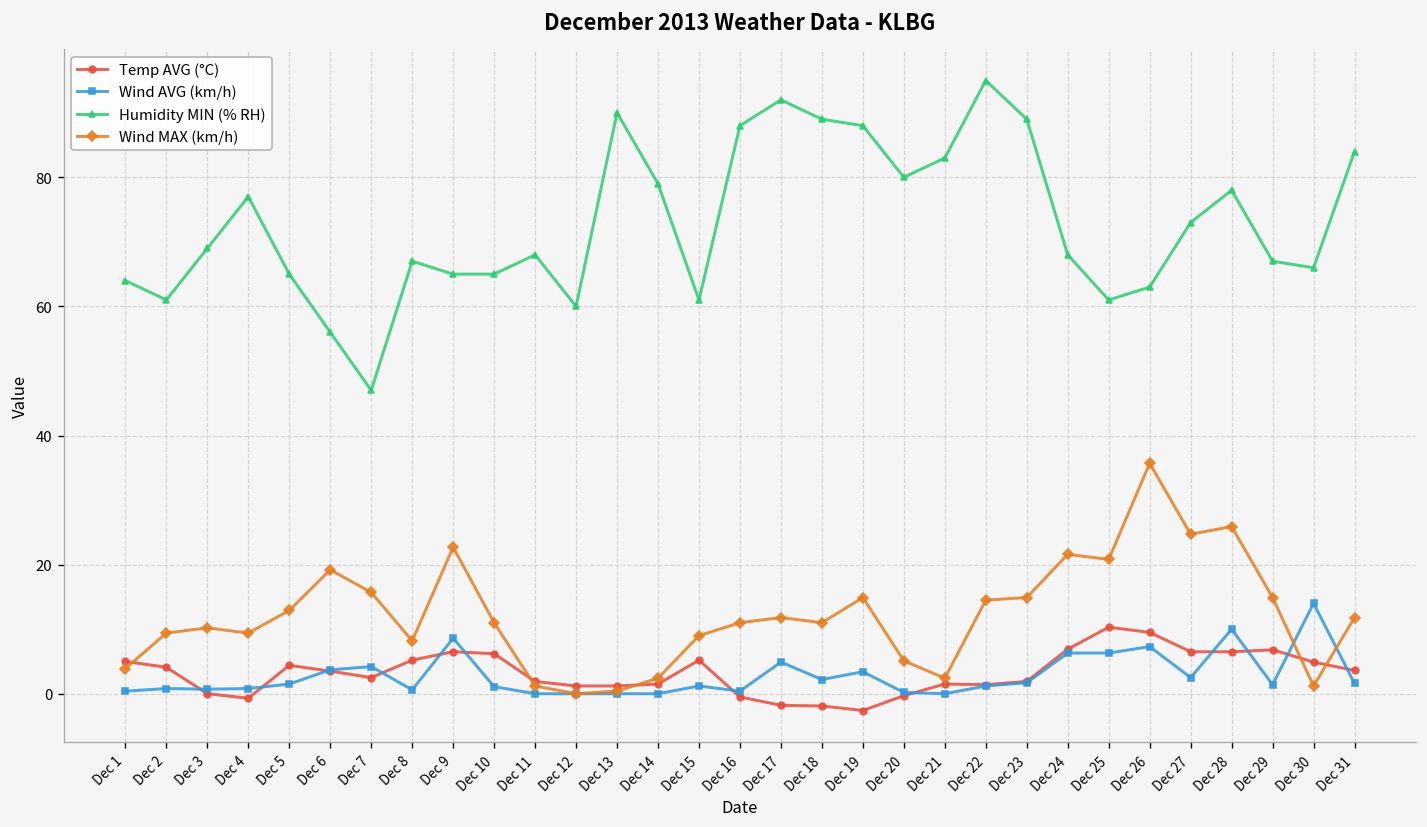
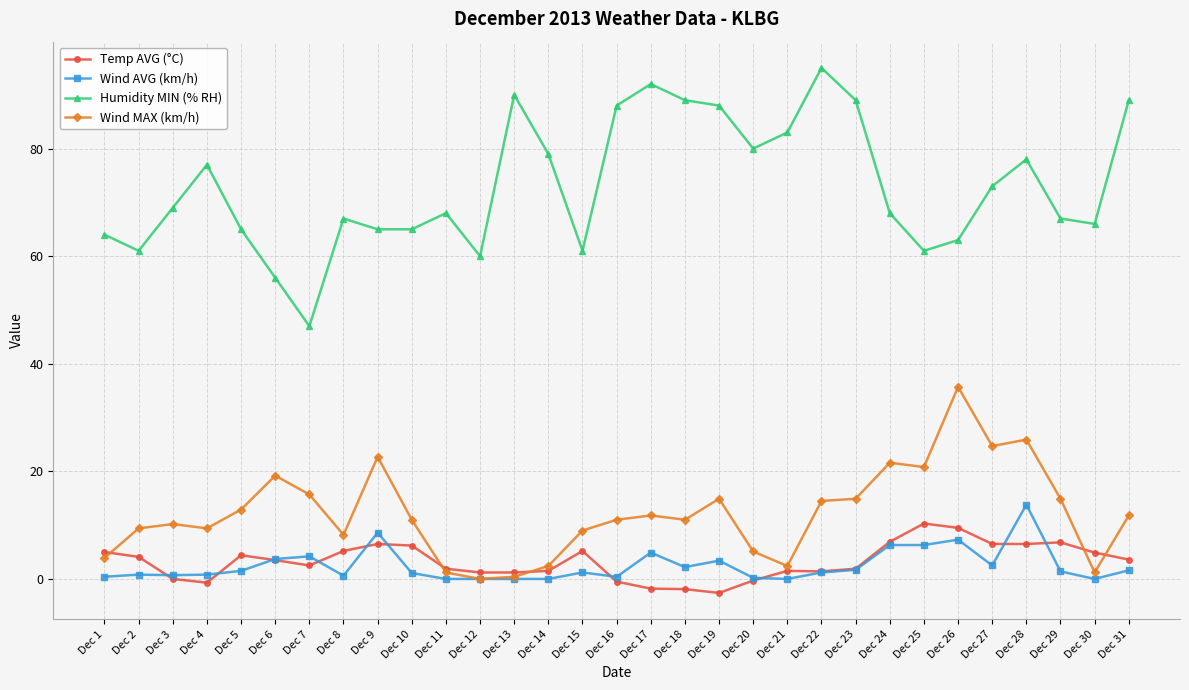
Wind AVG (km/h), Dec 28: 10 -> 14
Wind AVG (km/h), Dec 30: 14 -> 0
Humidity MIN (% RH), Dec 31: 84 -> 89
